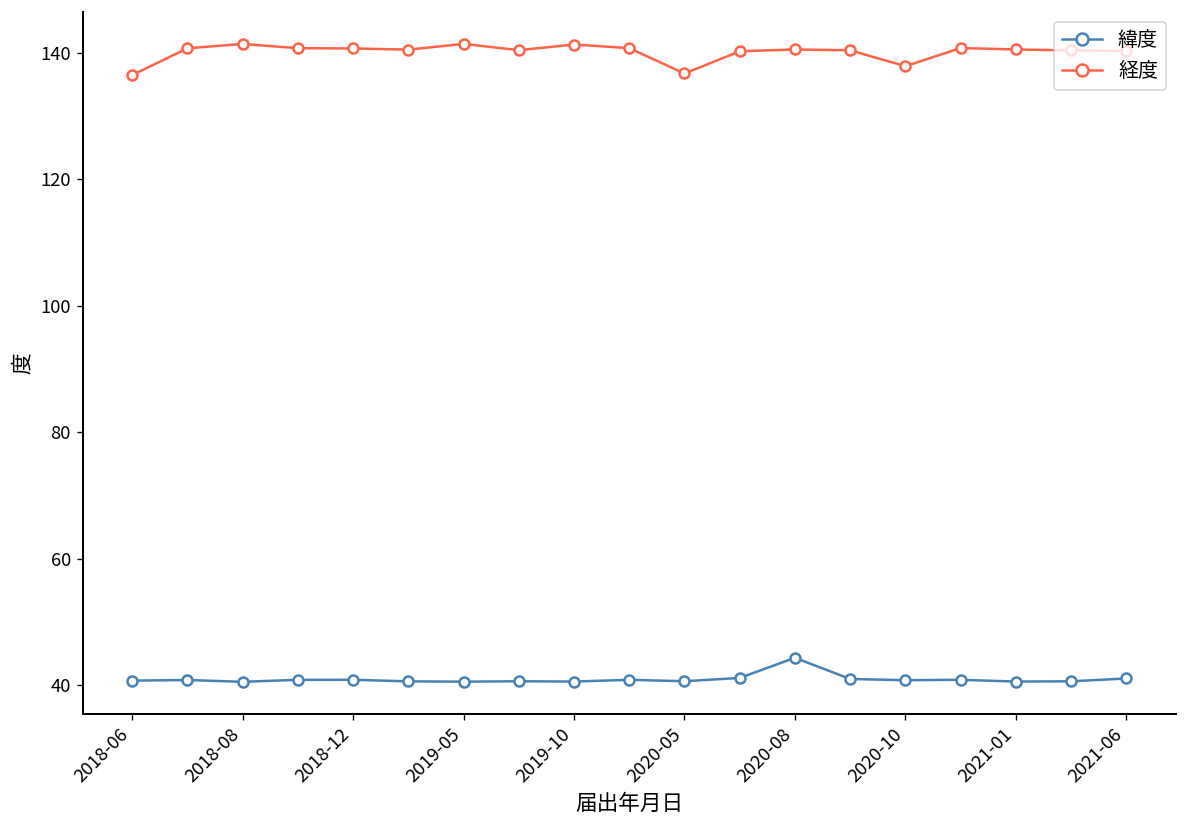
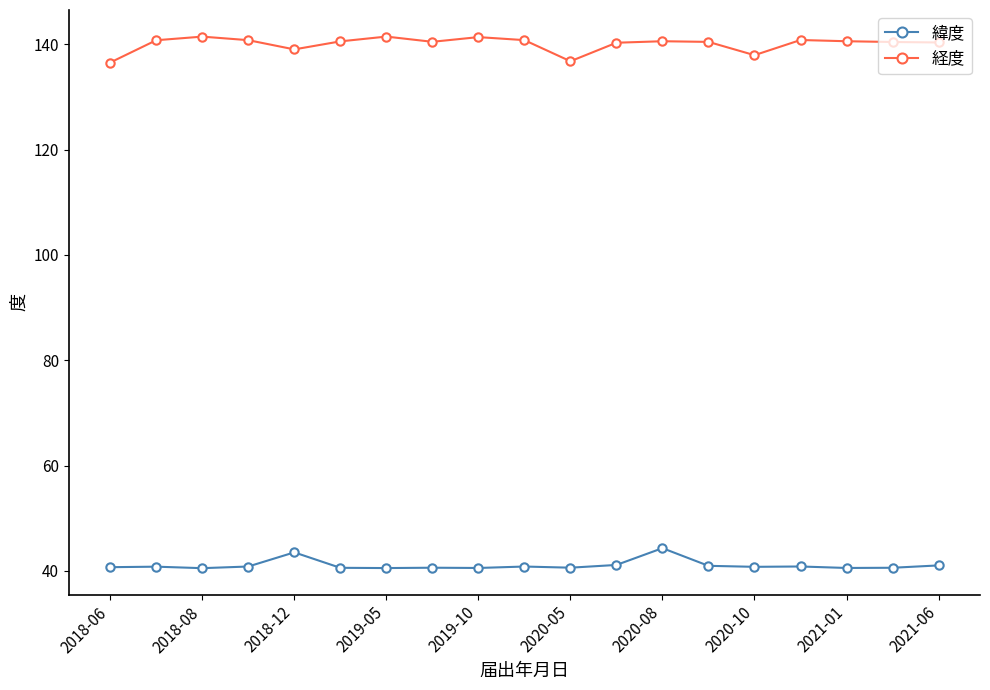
緯度, 2018-12: 41 -> 44
経度, 2018-12: 141 -> 139
